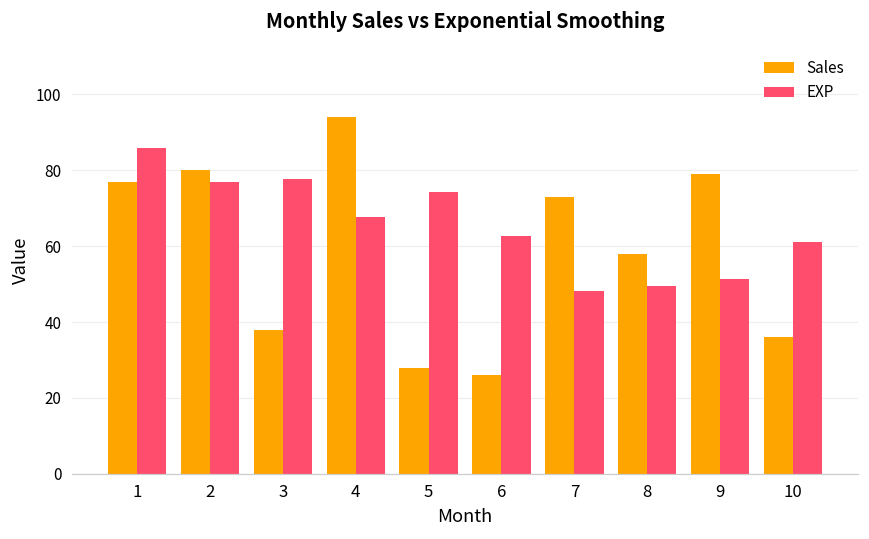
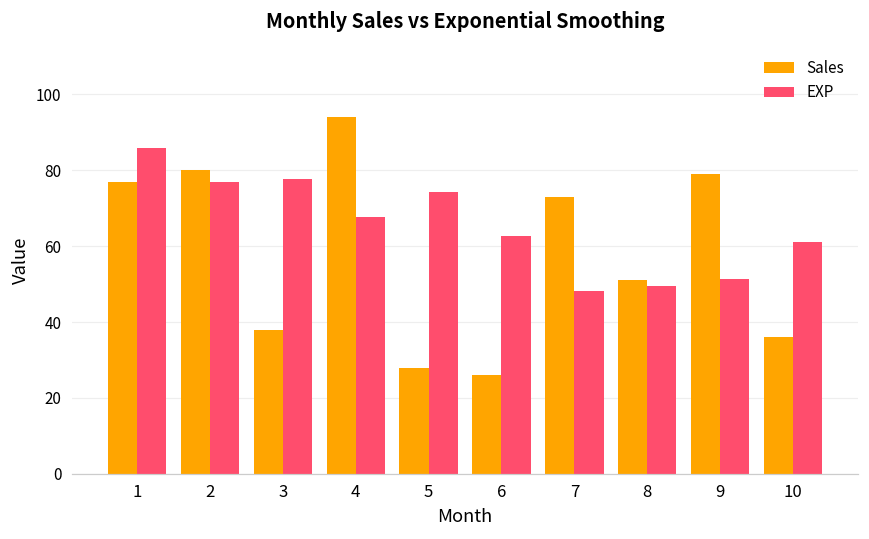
Sales, 8: 58 -> 51
